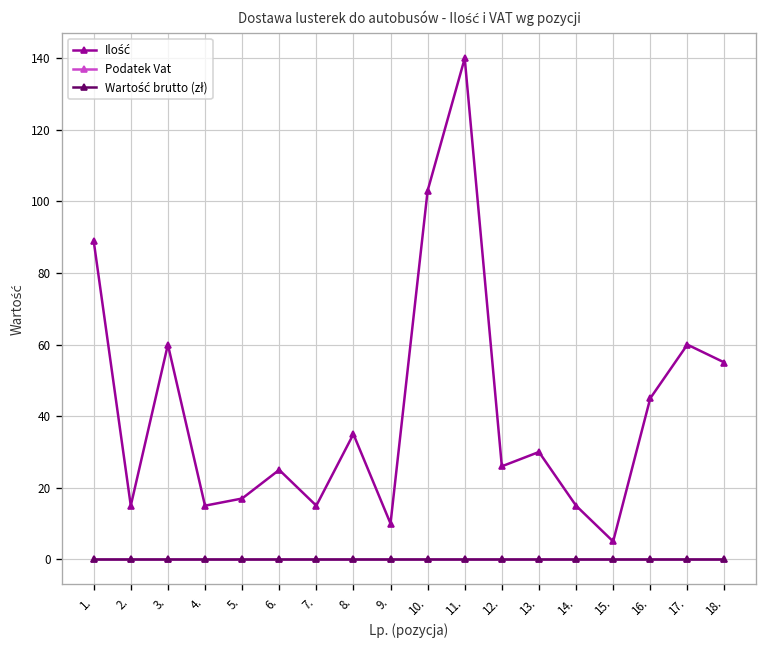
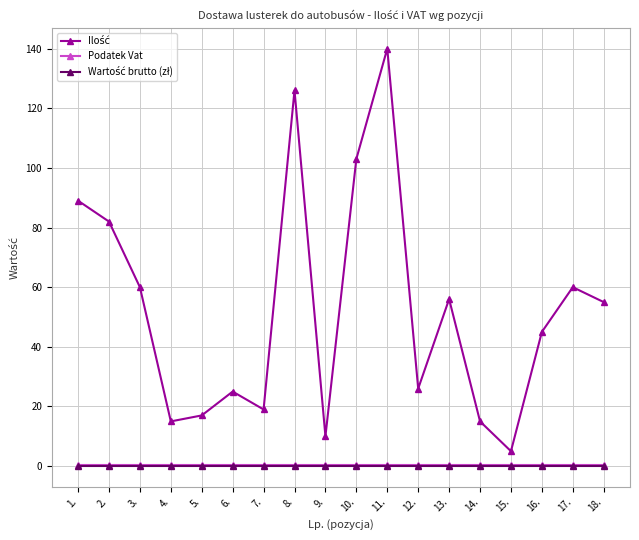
Ilość, 2.: 15 -> 82
Ilość, 7.: 15 -> 19
Ilość, 8.: 35 -> 126
Ilość, 13.: 30 -> 56
